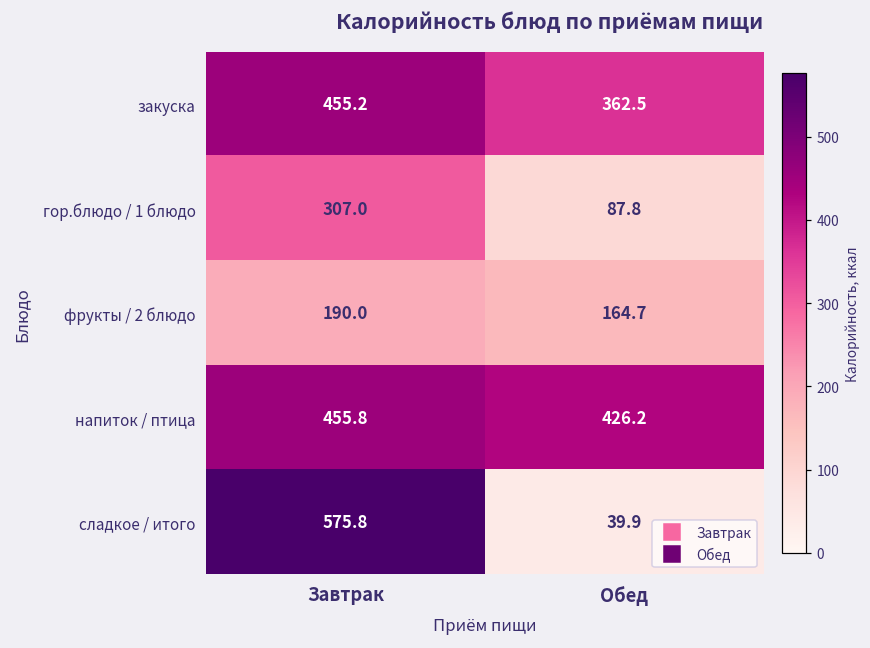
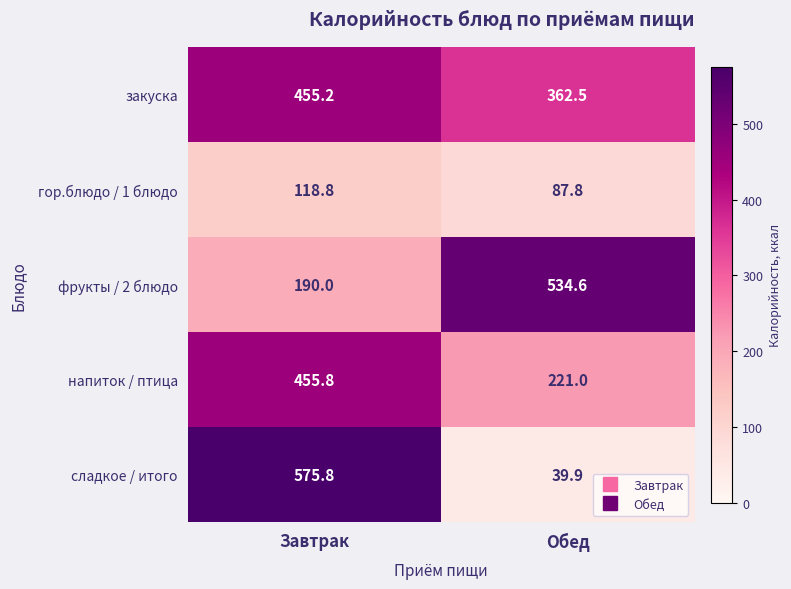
гор.блюдо / 1 блюдо, Завтрак: 307.0 -> 118.8
фрукты / 2 блюдо, Обед: 164.7 -> 534.6
напиток / птица, Обед: 426.2 -> 221.0
